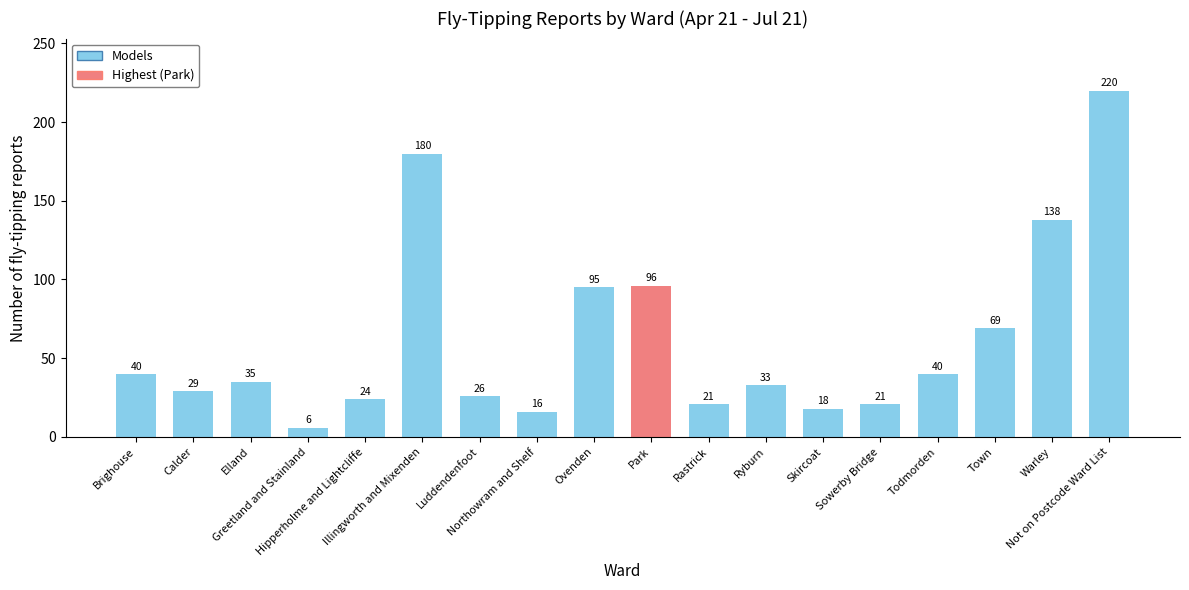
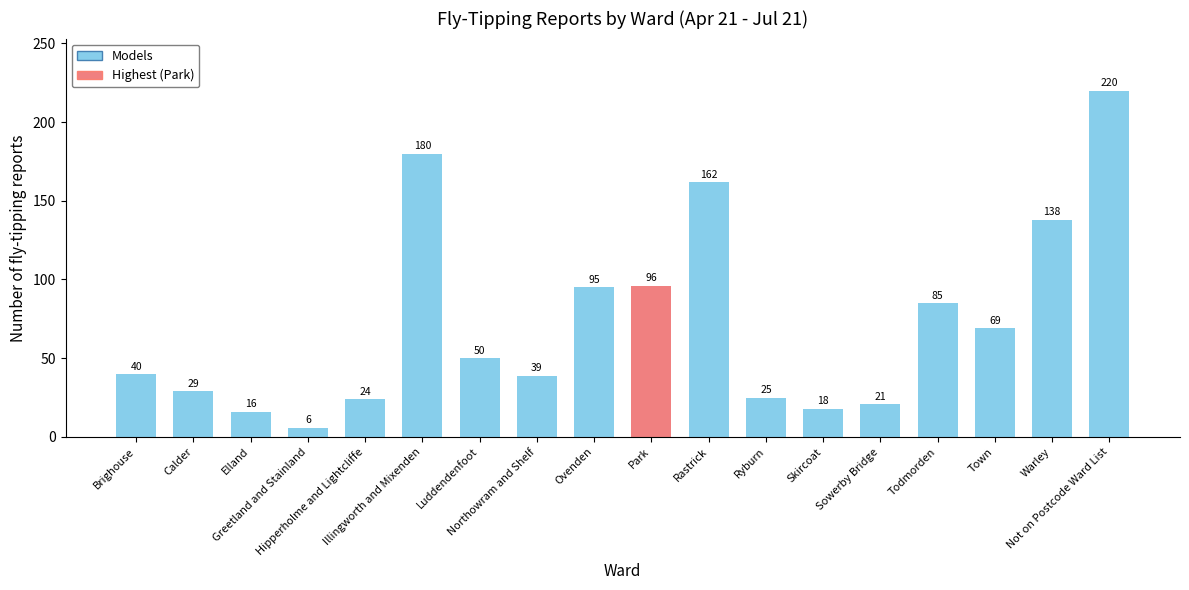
Elland: 35 -> 16
Luddendenfoot: 26 -> 50
Northowram and Shelf: 16 -> 39
Rastrick: 21 -> 162
Ryburn: 33 -> 25
Todmorden: 40 -> 85
